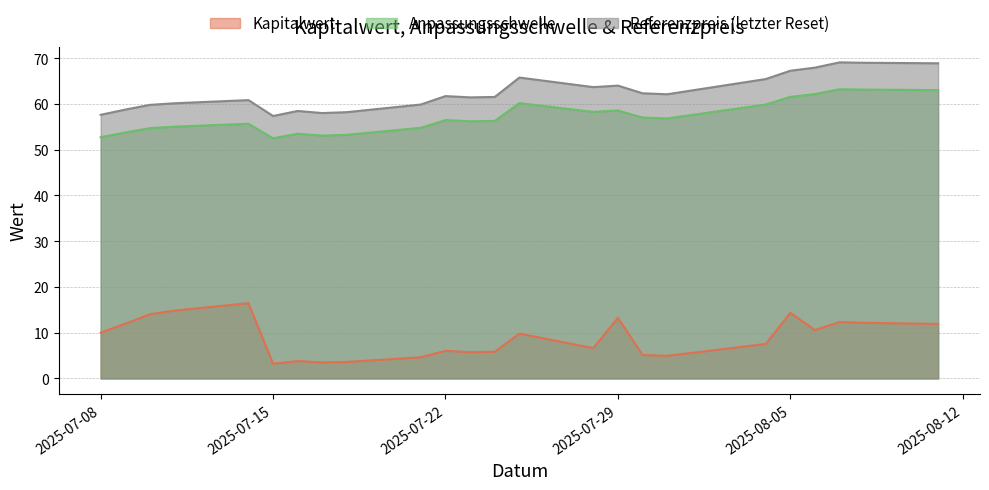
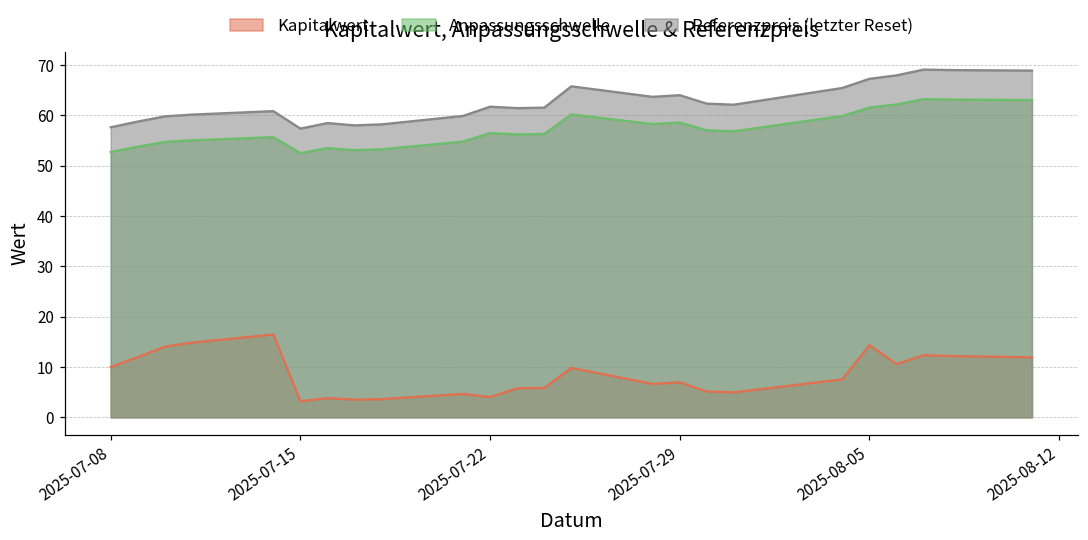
Kapitalwert, 2025-07-22: 6 -> 4
Kapitalwert, 2025-07-29: 13 -> 7
